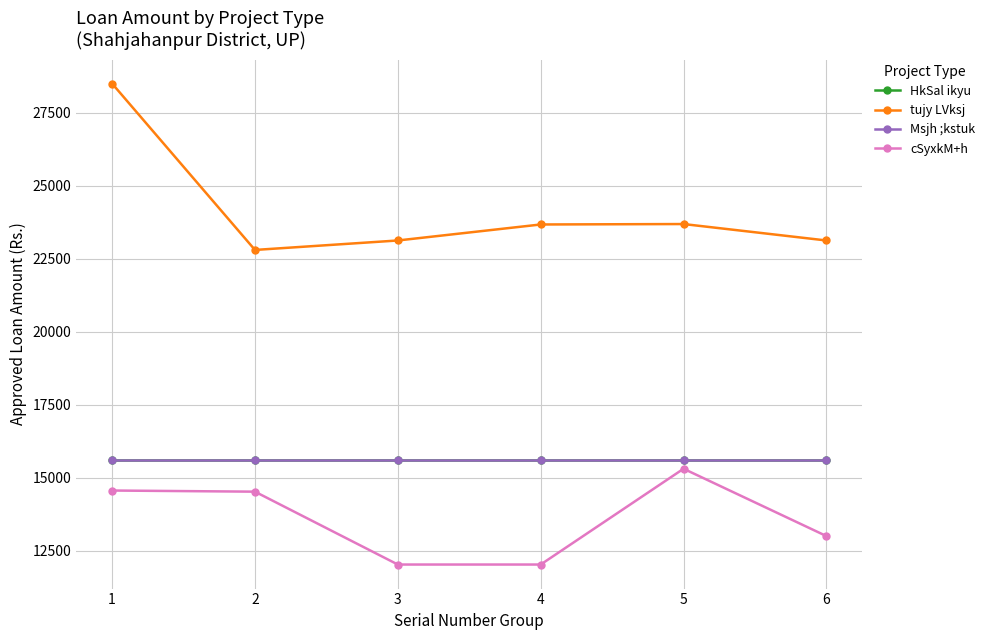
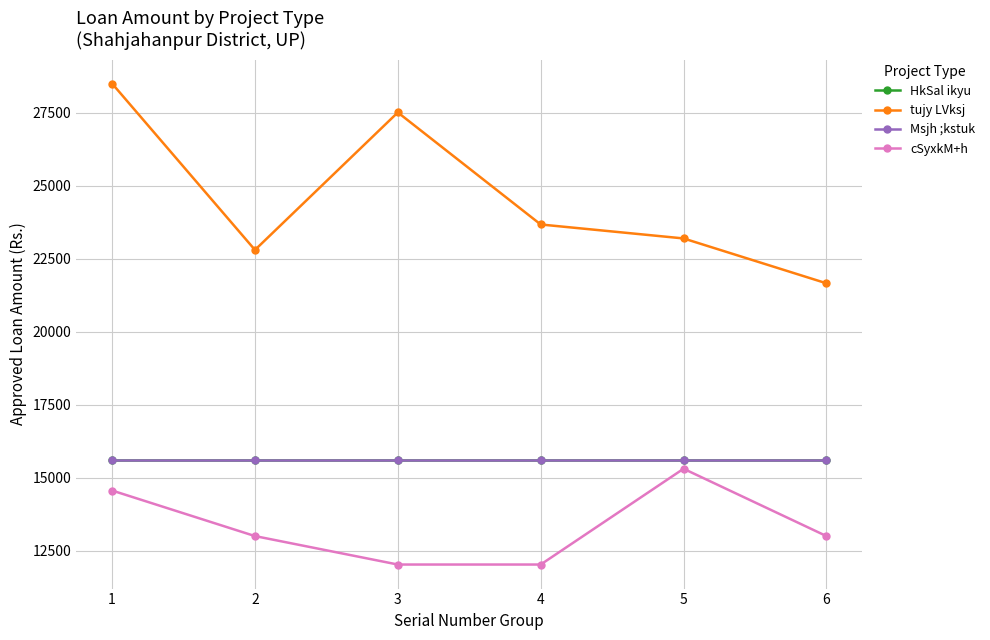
cSyxkM+h, 2: 14500 -> 13000
tujy LVksj, 3: 23100 -> 27500
tujy LVksj, 5: 23700 -> 23200
tujy LVksj, 6: 23100 -> 21700
